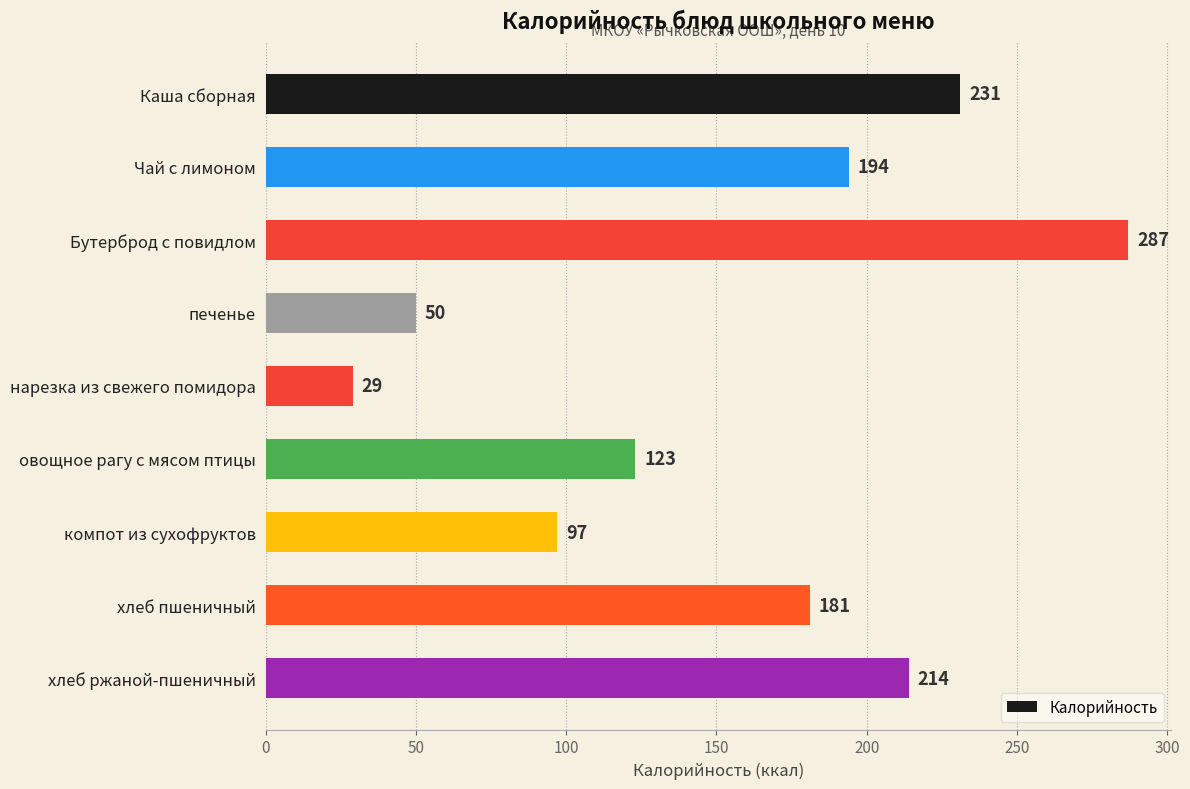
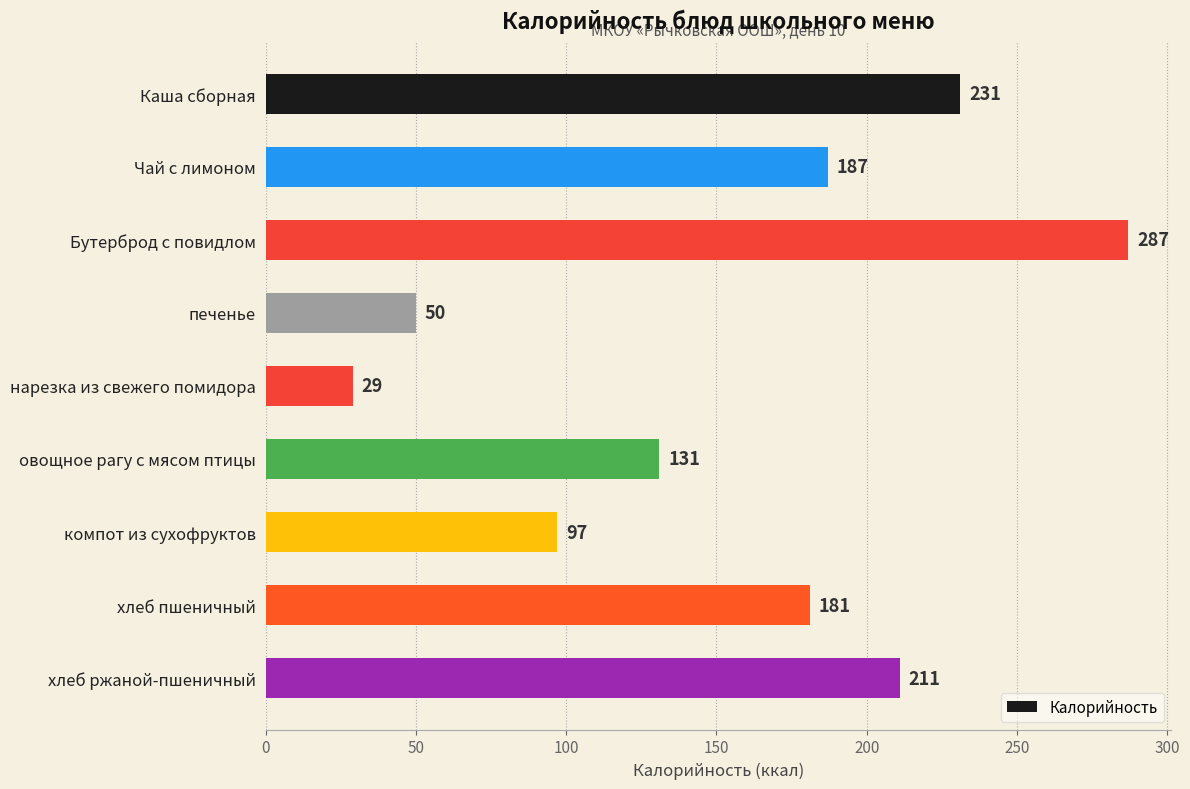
Чай с лимоном: 194 -> 187
овощное рагу с мясом птицы: 123 -> 131
хлеб ржаной-пшеничный: 214 -> 211
